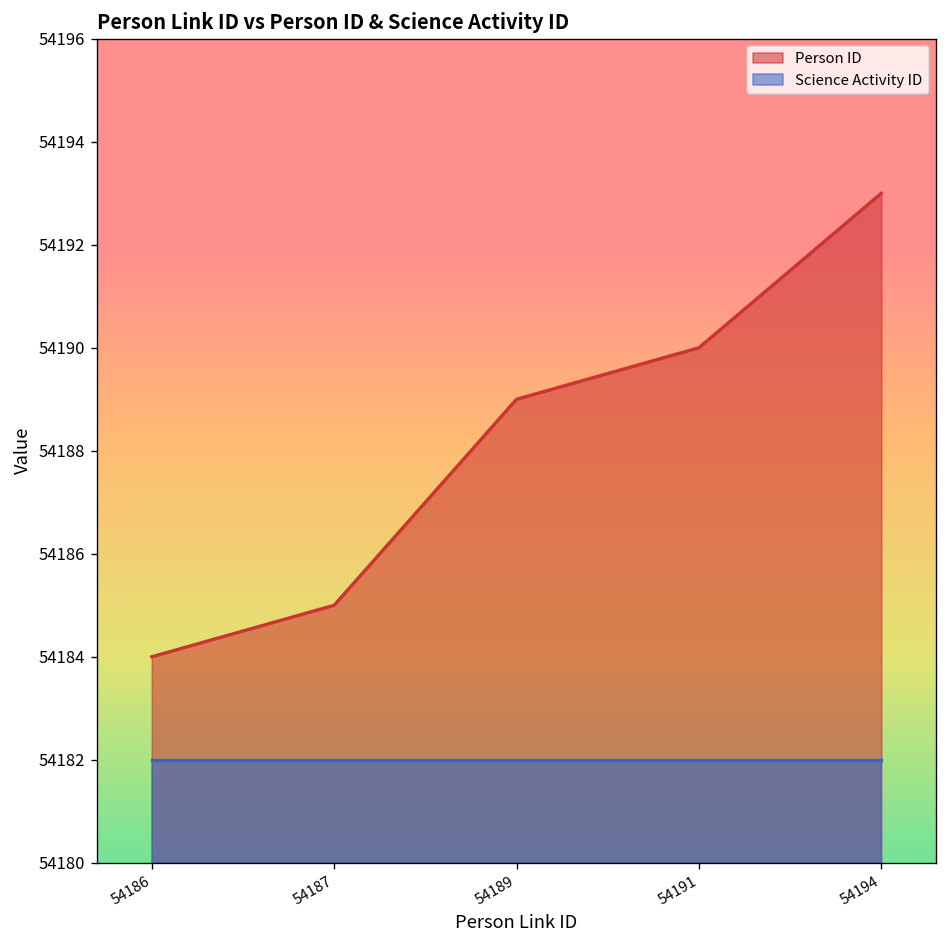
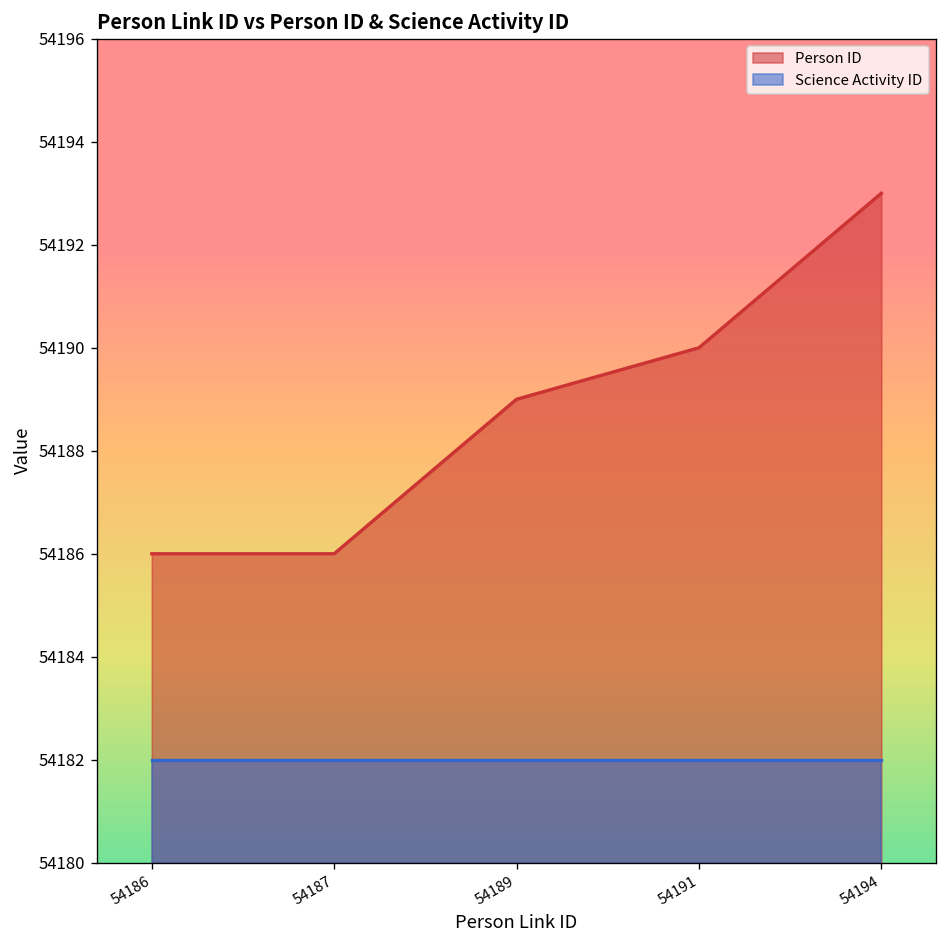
Person ID, 54186: 54184 -> 54186
Person ID, 54187: 54185 -> 54186
